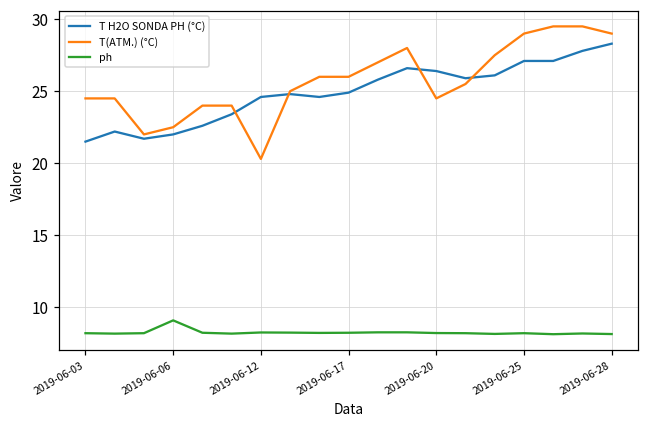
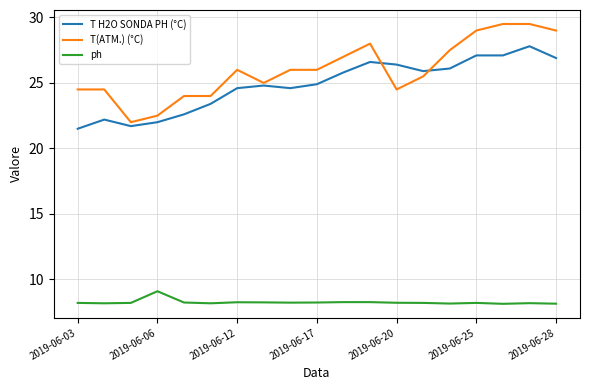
T(ATM.) (°C), 2019-06-12: 20.3 -> 26.0
T H2O SONDA PH (°C), 2019-06-28: 28.3 -> 26.9
